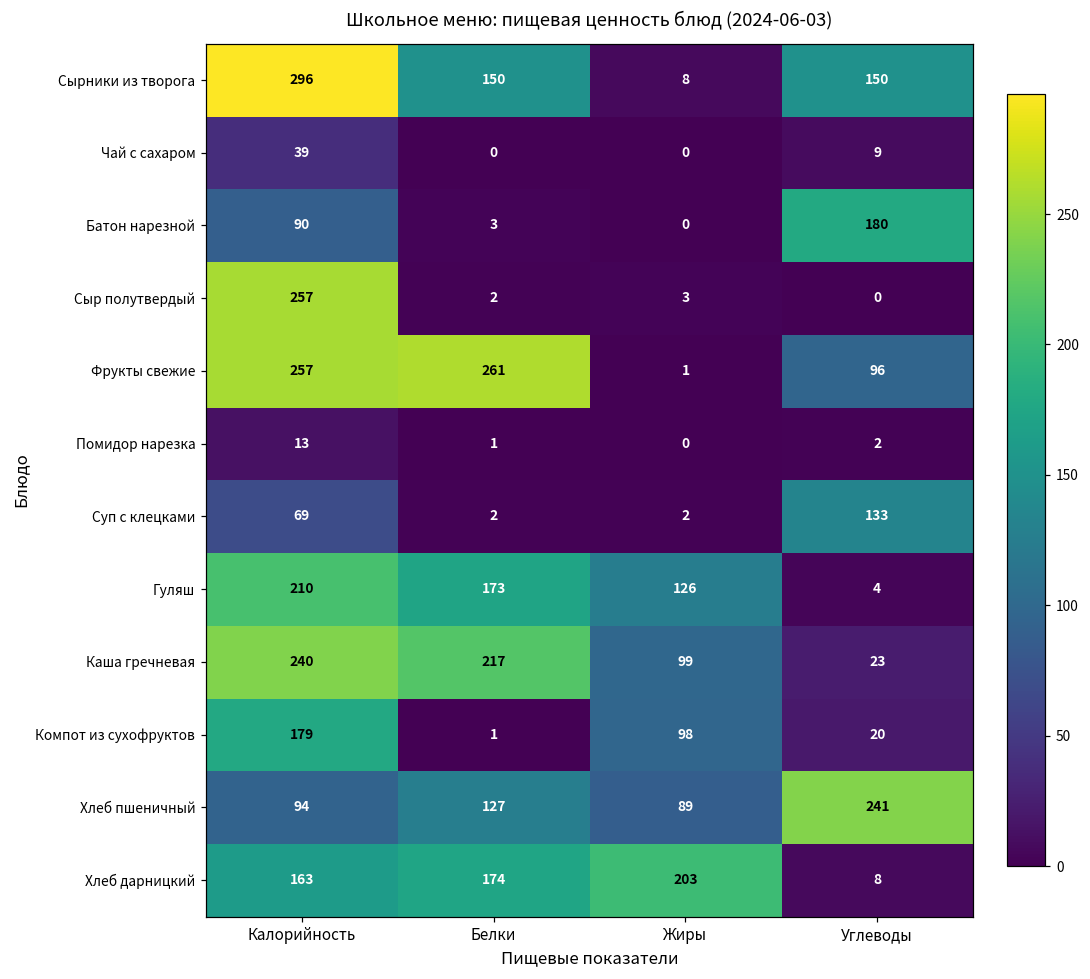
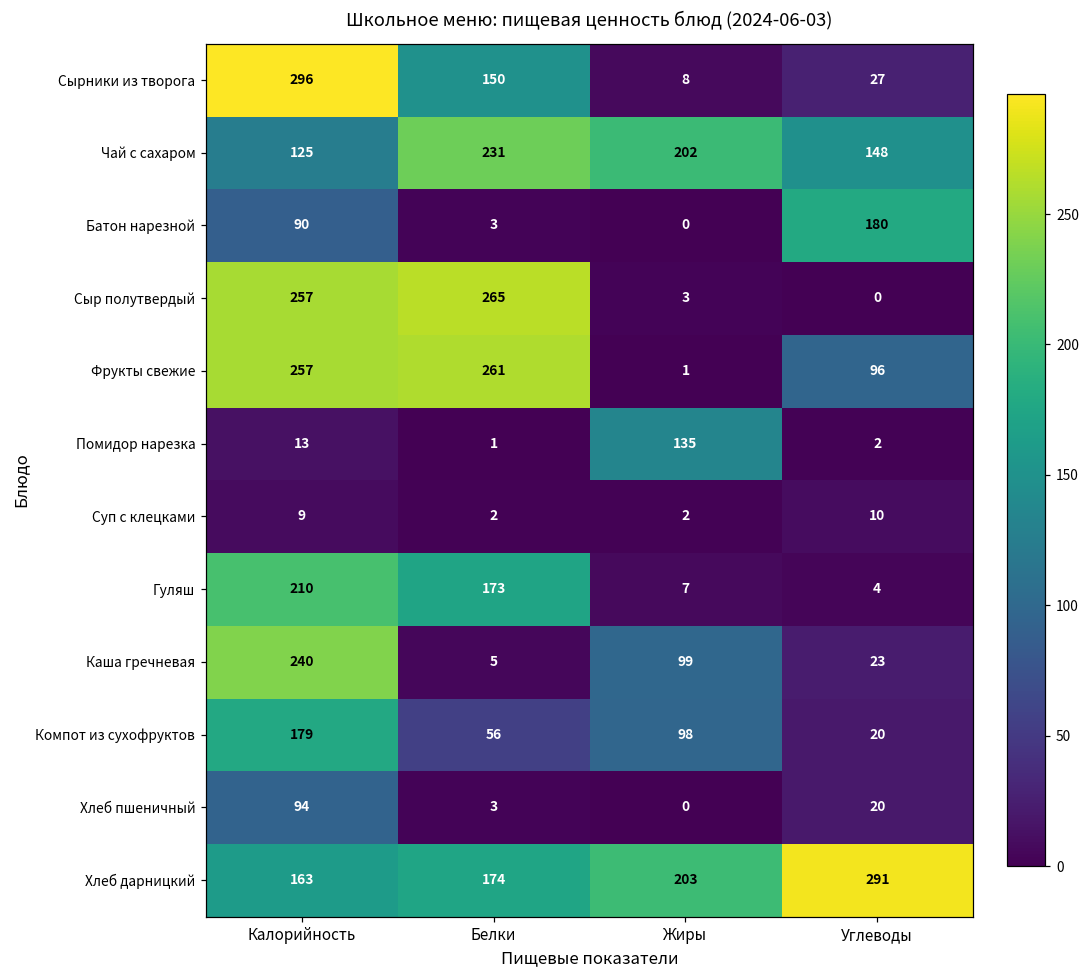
Сырники из творога, Углеводы: 150 -> 27
Чай с сахаром, Калорийность: 39 -> 125
Чай с сахаром, Белки: 0 -> 231
Чай с сахаром, Жиры: 0 -> 202
Чай с сахаром, Углеводы: 9 -> 148
Сыр полутвердый, Белки: 2 -> 265
Помидор нарезка, Жиры: 0 -> 135
Суп с клецками, Калорийность: 69 -> 9
Суп с клецками, Углеводы: 133 -> 10
Гуляш, Жиры: 126 -> 7
Каша гречневая, Белки: 217 -> 5
Компот из сухофруктов, Белки: 1 -> 56
Хлеб пшеничный, Белки: 127 -> 3
Хлеб пшеничный, Жиры: 89 -> 0
Хлеб пшеничный, Углеводы: 241 -> 20
Хлеб дарницкий, Углеводы: 8 -> 291
